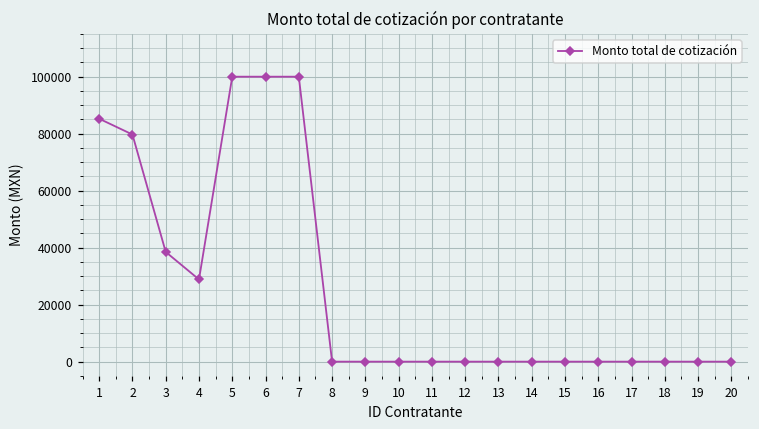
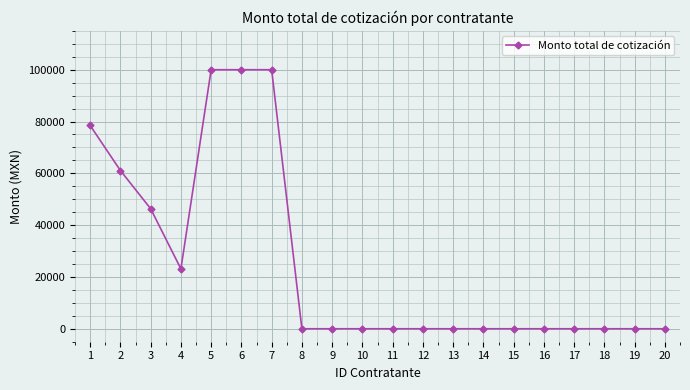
1: 85000 -> 78000
2: 80000 -> 61000
3: 39000 -> 46000
4: 29000 -> 23000
